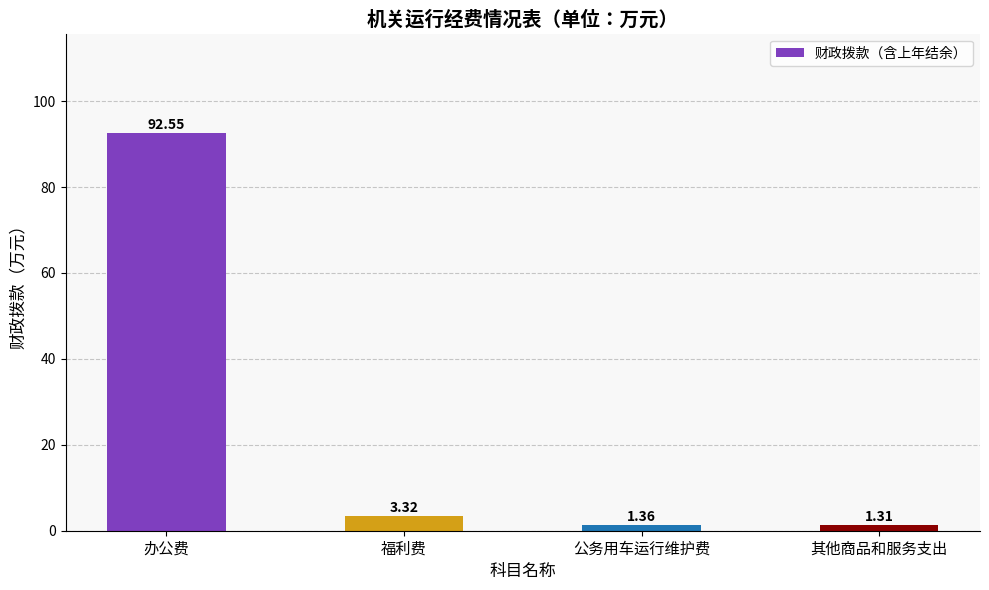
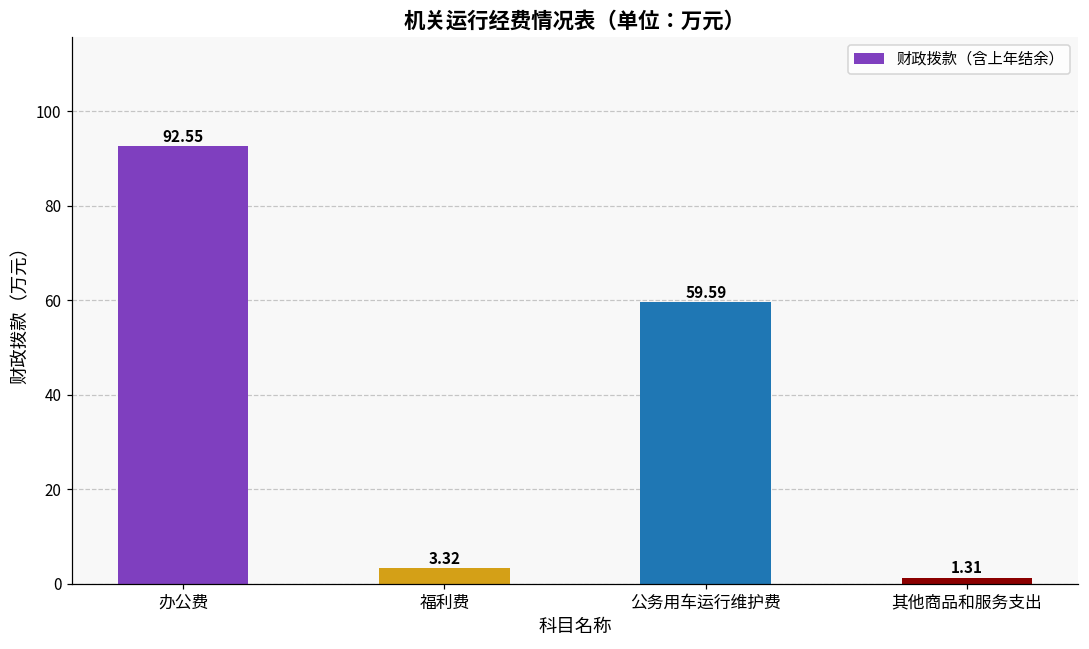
公务用车运行维护费: 1.36 -> 59.59
